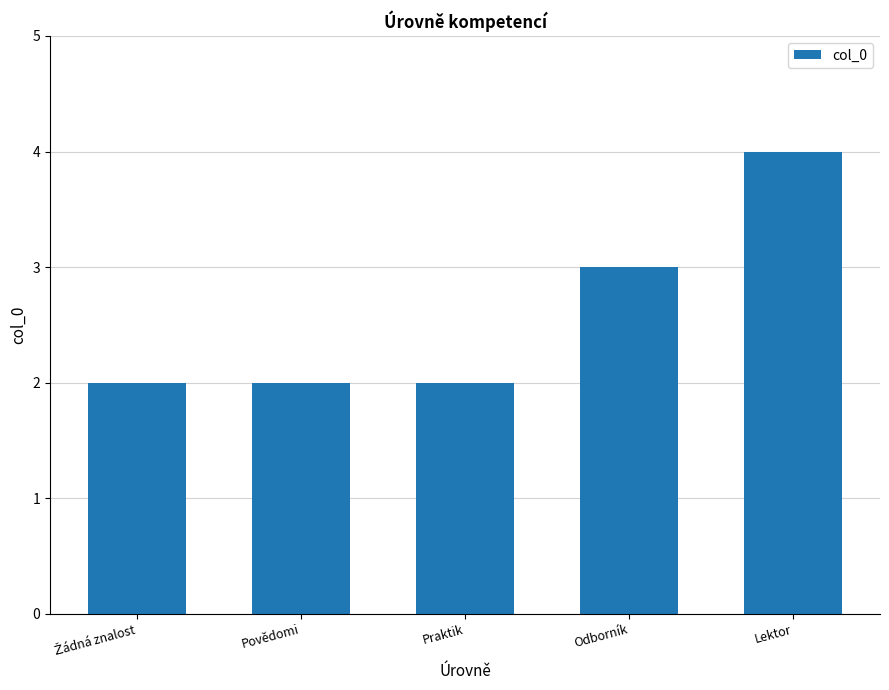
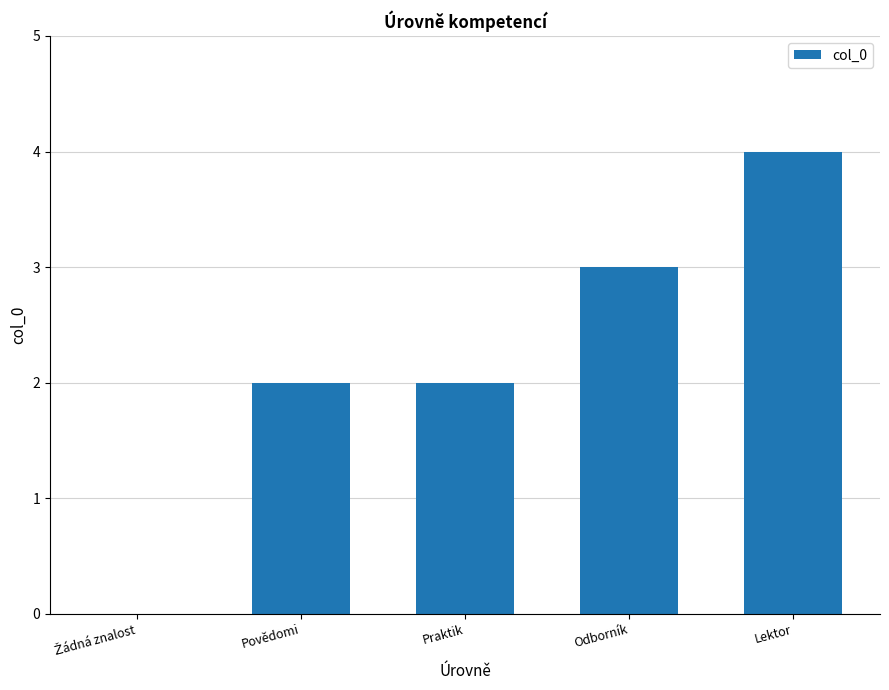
Žádná znalost: 2 -> 0
